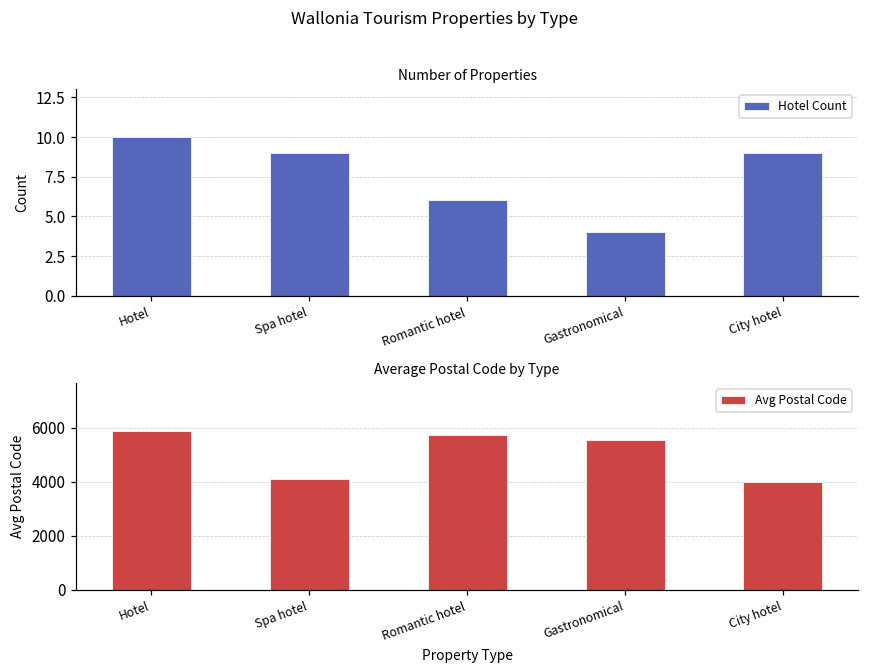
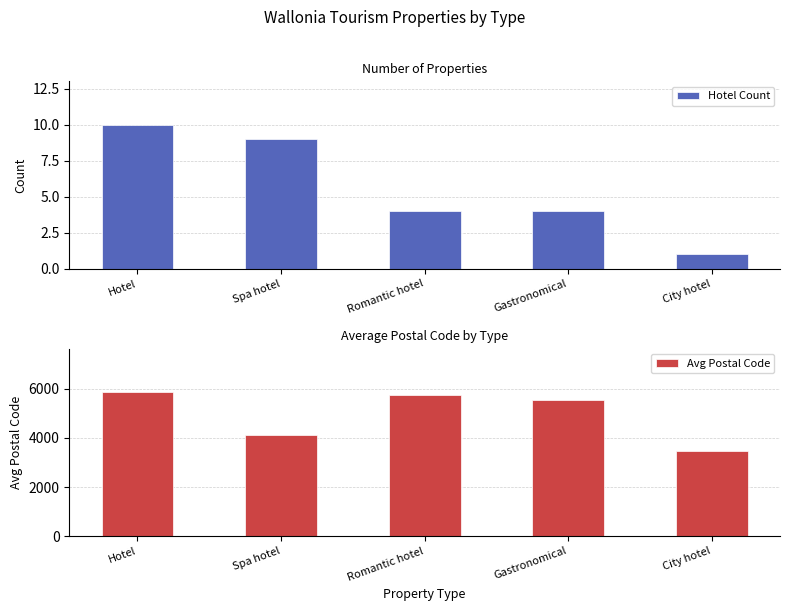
Number of Properties, Romantic hotel: 6 -> 4
Number of Properties, City hotel: 9 -> 1
Average Postal Code by Type, City hotel: 4000 -> 3500
